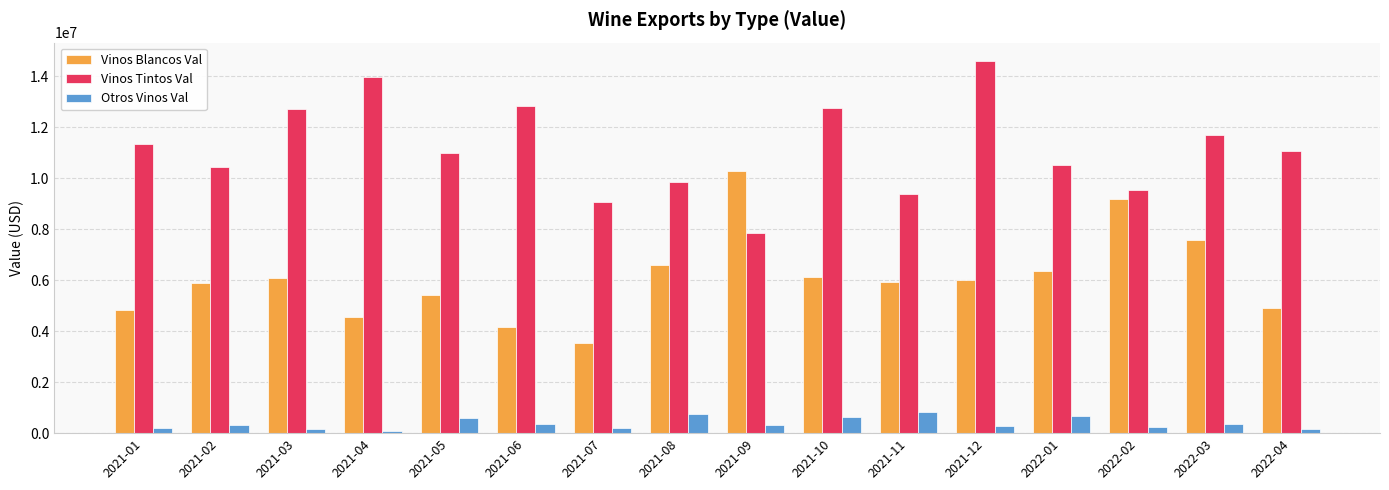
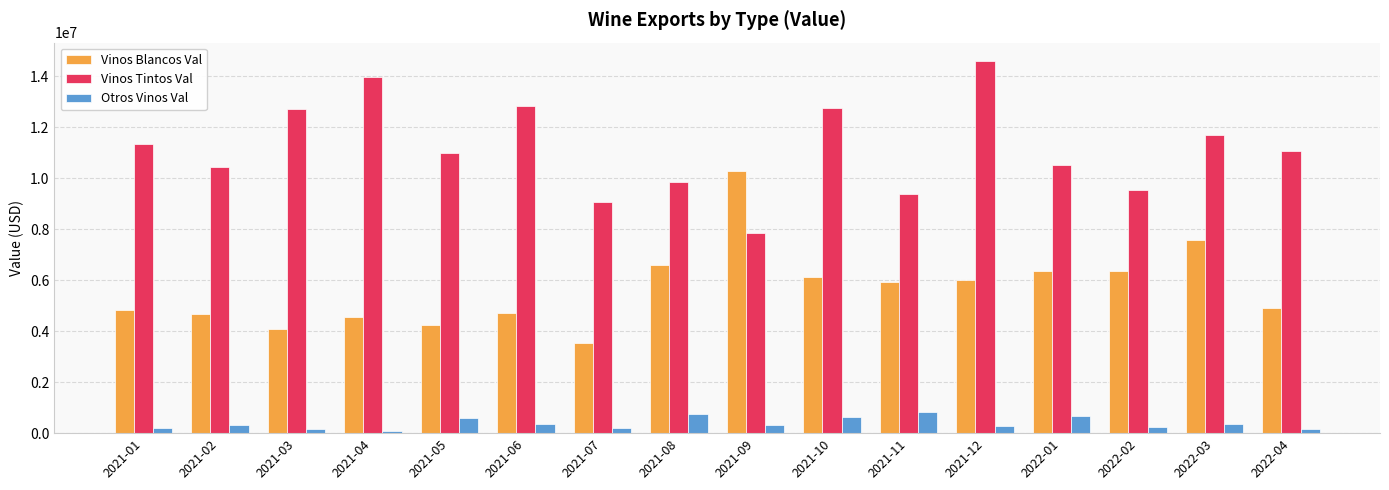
Vinos Blancos Val, 2021-02: 5900000 -> 4700000
Vinos Blancos Val, 2021-03: 6100000 -> 4100000
Vinos Blancos Val, 2021-05: 5400000 -> 4200000
Vinos Blancos Val, 2021-06: 4200000 -> 4700000
Vinos Blancos Val, 2022-02: 9200000 -> 6400000
